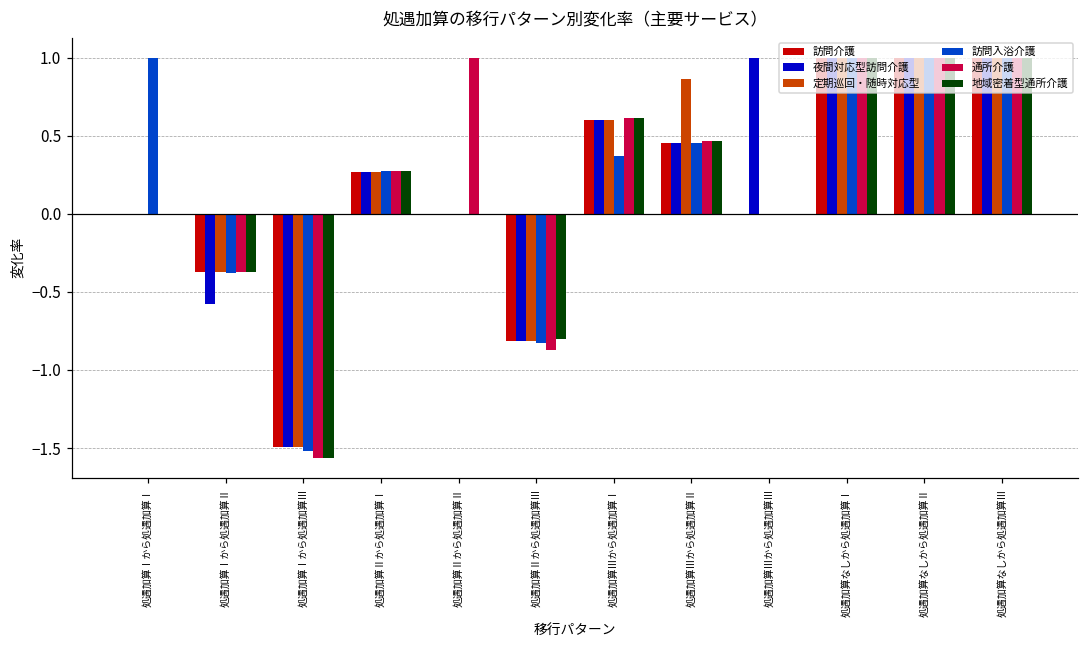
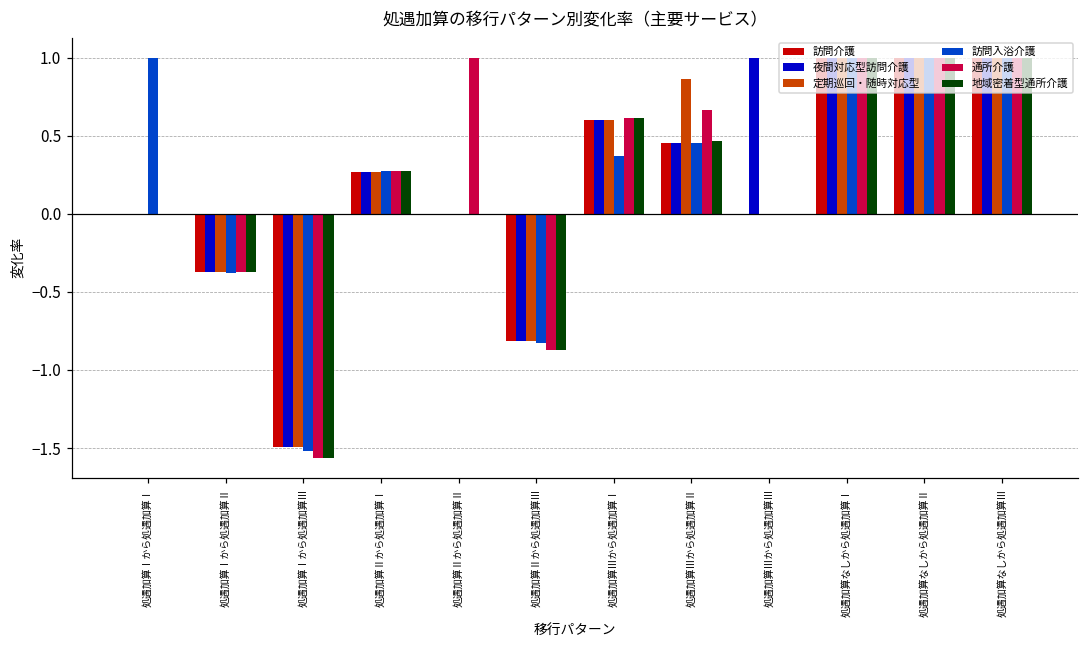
夜間対応型訪問介護, 処遇加算Ⅰから処遇加算Ⅱ: -0.58 -> -0.37
地域密着型通所介護, 処遇加算Ⅱから処遇加算Ⅲ: -0.80 -> -0.87
通所介護, 処遇加算Ⅲから処遇加算Ⅱ: 0.47 -> 0.67
